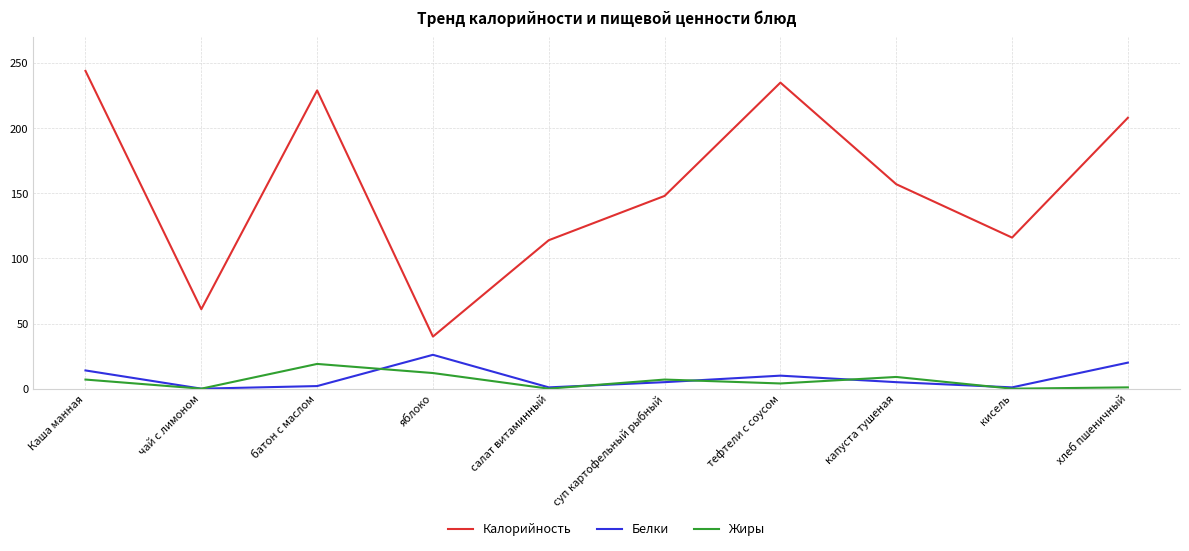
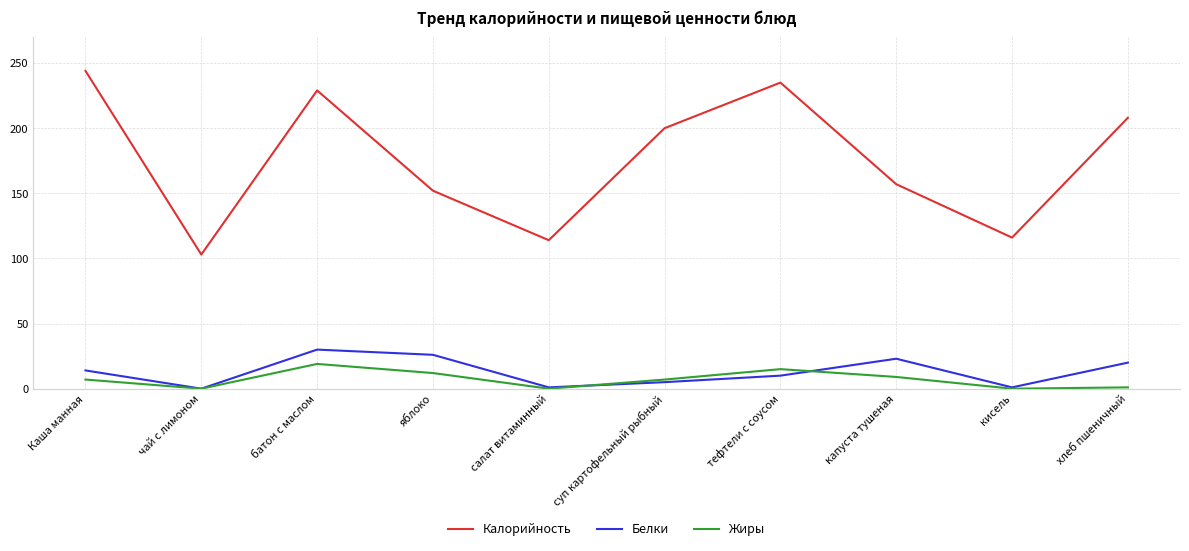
Калорийность, чай с лимоном: 61 -> 103
Белки, батон с маслом: 2 -> 30
Калорийность, яблоко: 40 -> 152
Калорийность, суп картофельный рыбный: 148 -> 200
Жиры, тефтели с соусом: 4 -> 15
Белки, капуста тушеная: 5 -> 23
